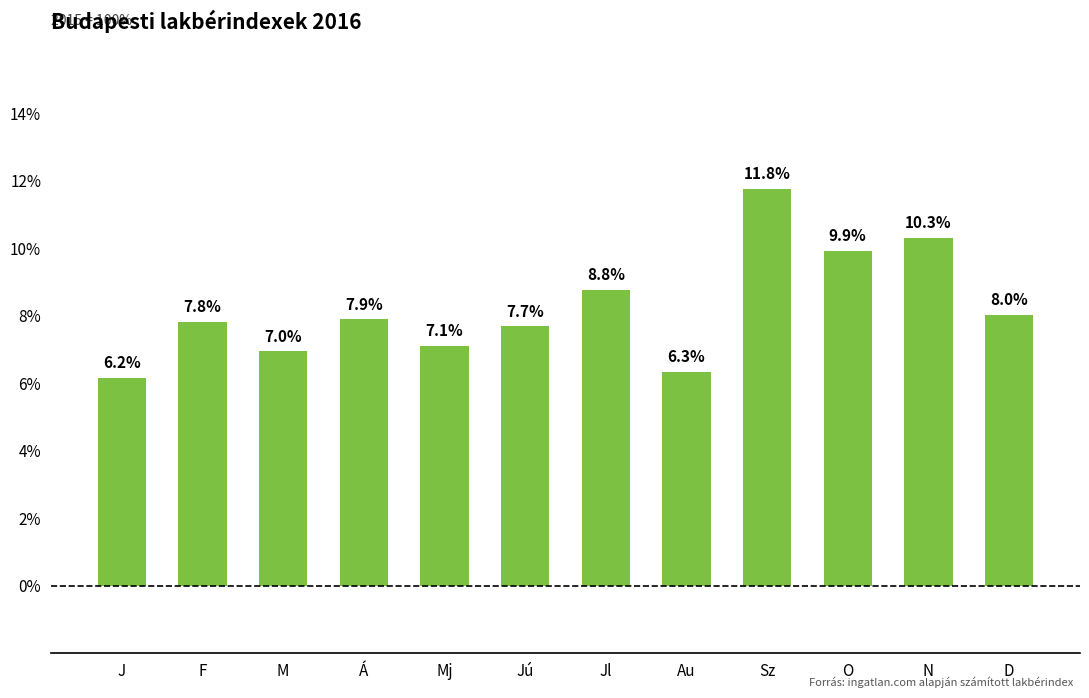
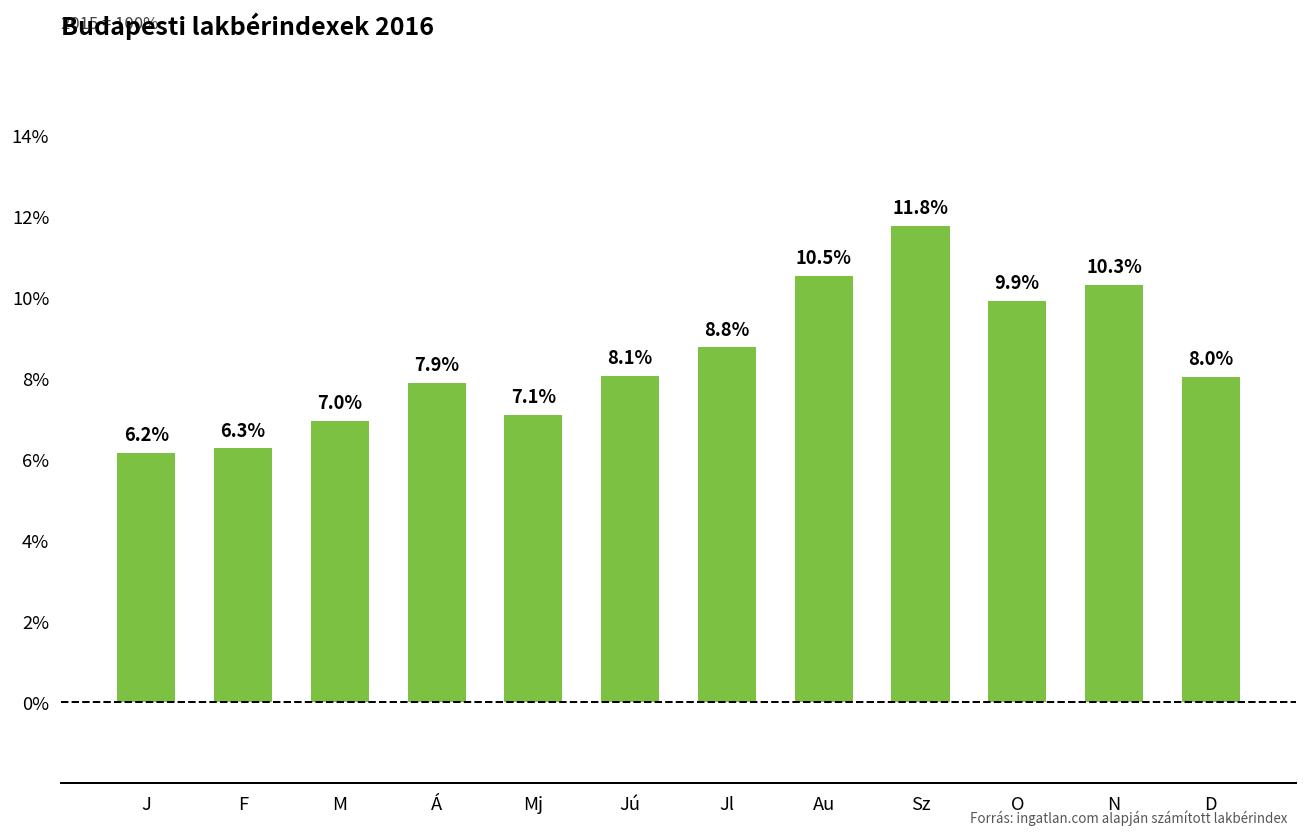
F: 7.8% -> 6.3%
Jú: 7.7% -> 8.1%
Au: 6.3% -> 10.5%
